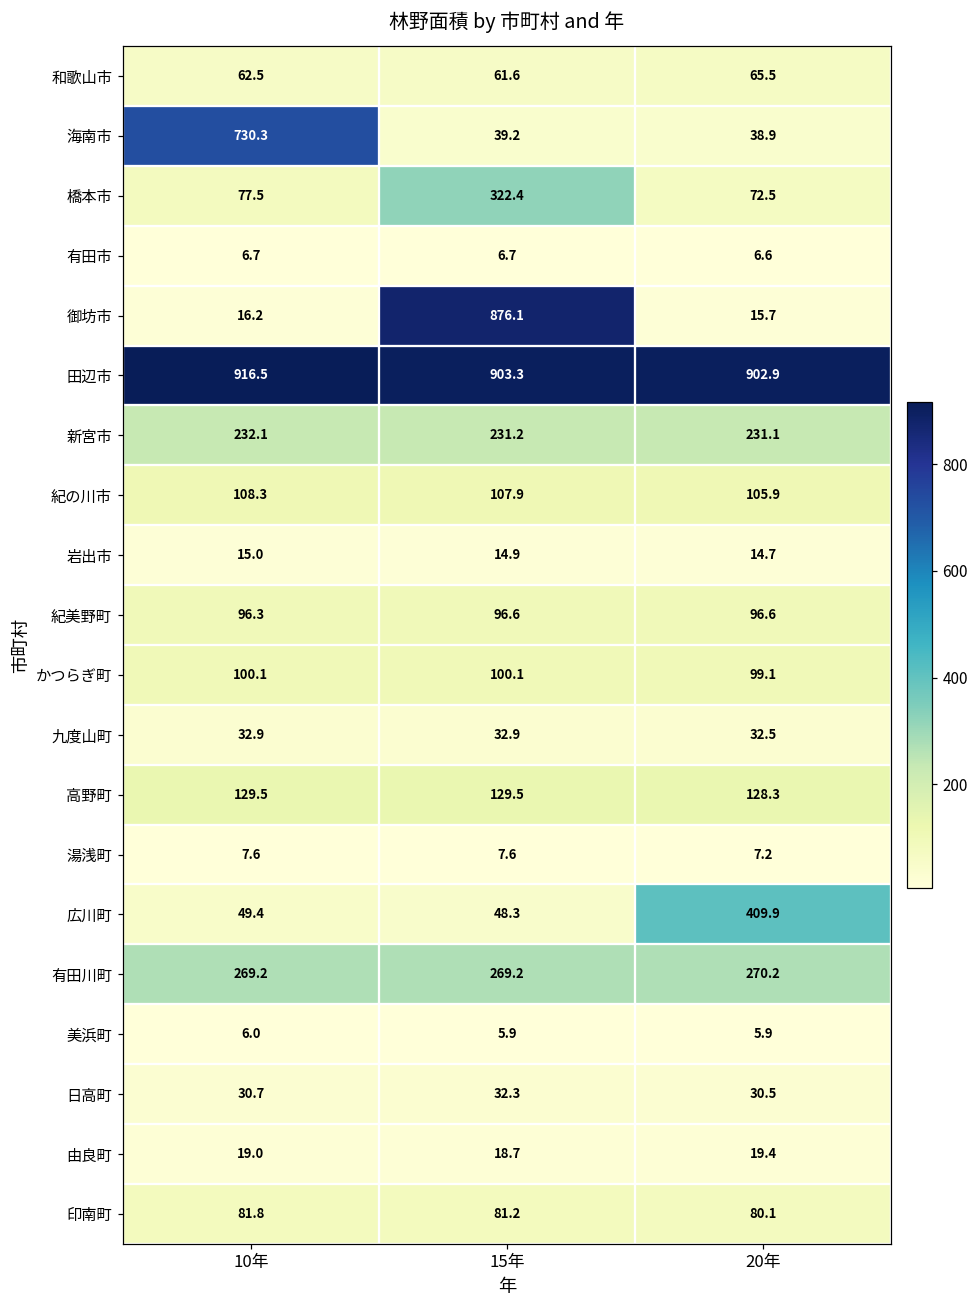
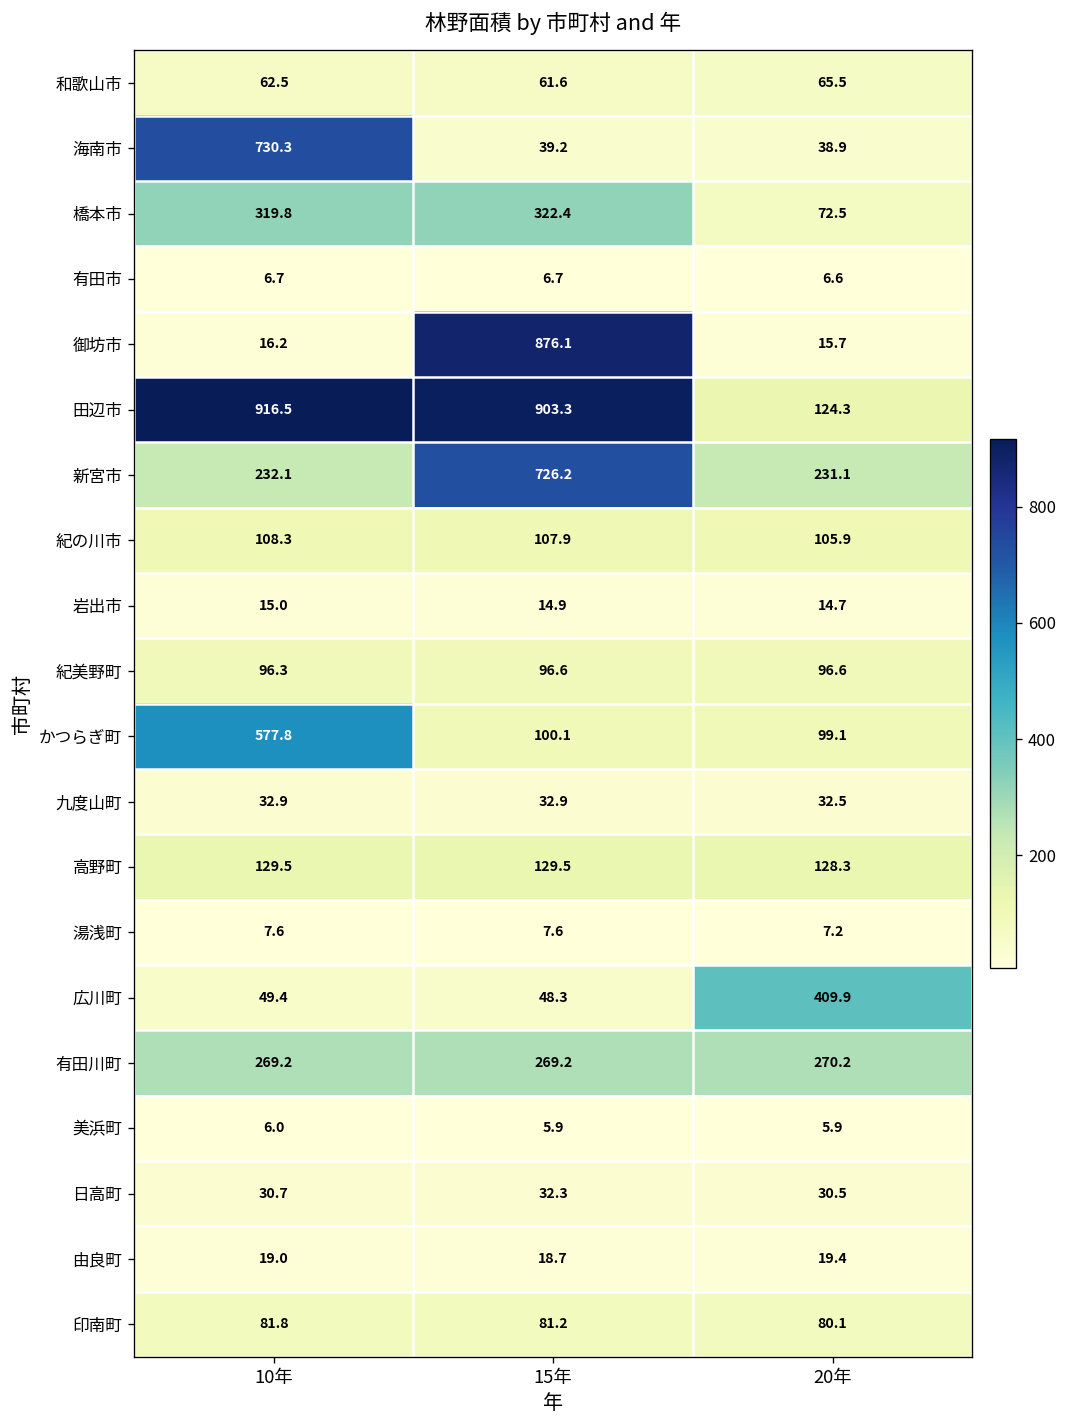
橋本市, 10年: 77.5 -> 319.8
田辺市, 20年: 902.9 -> 124.3
新宮市, 15年: 231.2 -> 726.2
かつらぎ町, 10年: 100.1 -> 577.8
